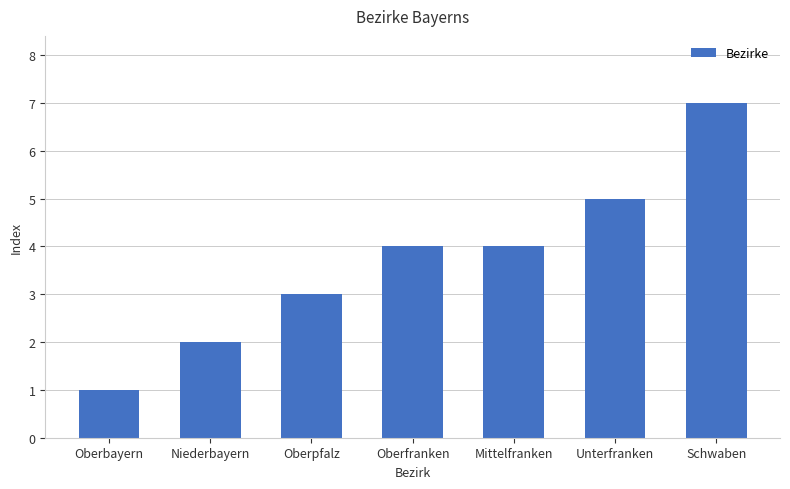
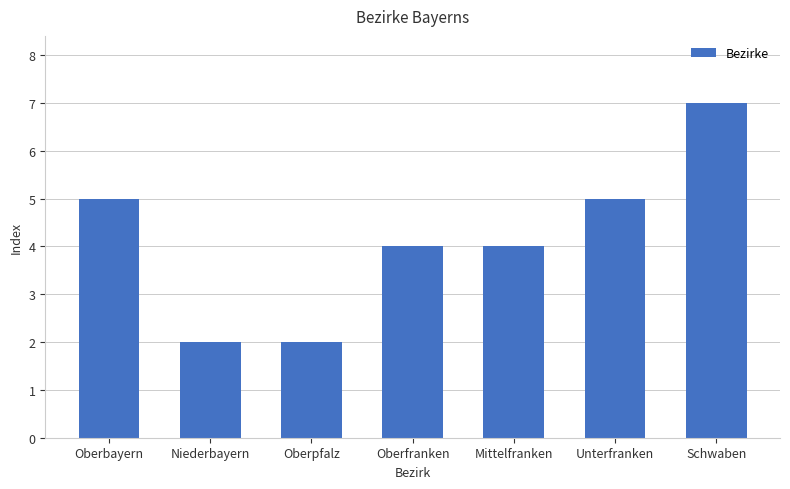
Oberbayern: 1 -> 5
Oberpfalz: 3 -> 2
